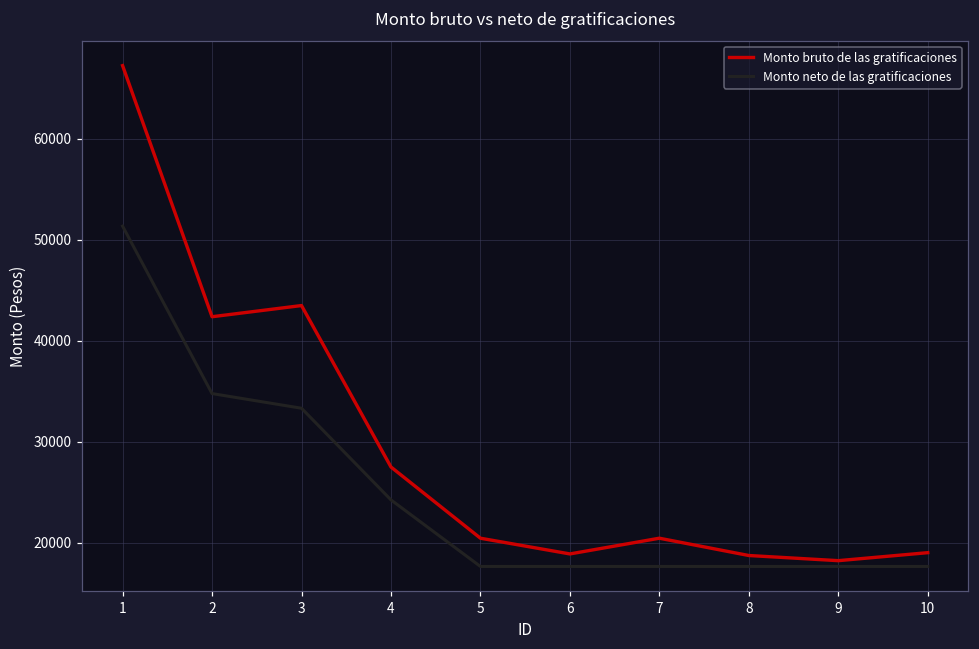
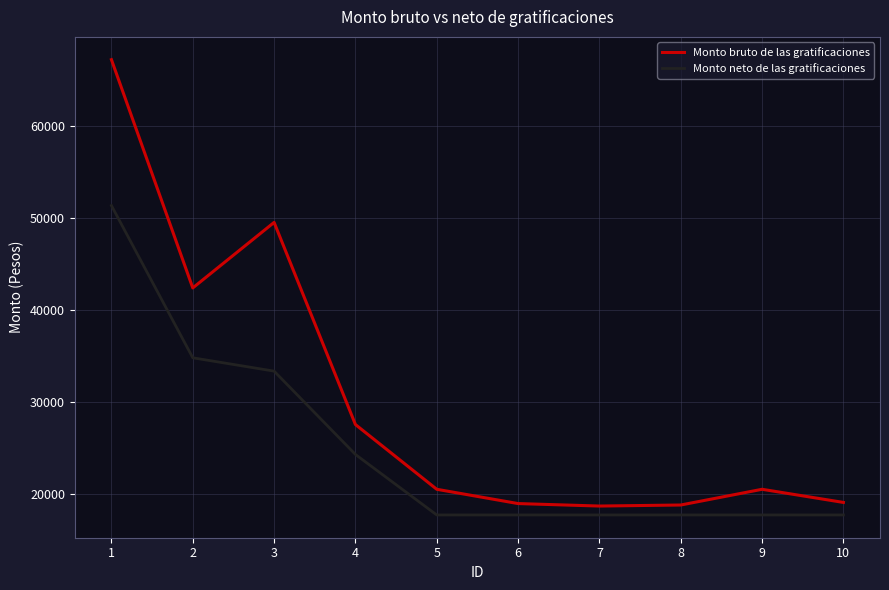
Monto bruto de las gratificaciones, 3: 43000 -> 50000
Monto bruto de las gratificaciones, 7: 20000 -> 19000
Monto bruto de las gratificaciones, 9: 18000 -> 20000
